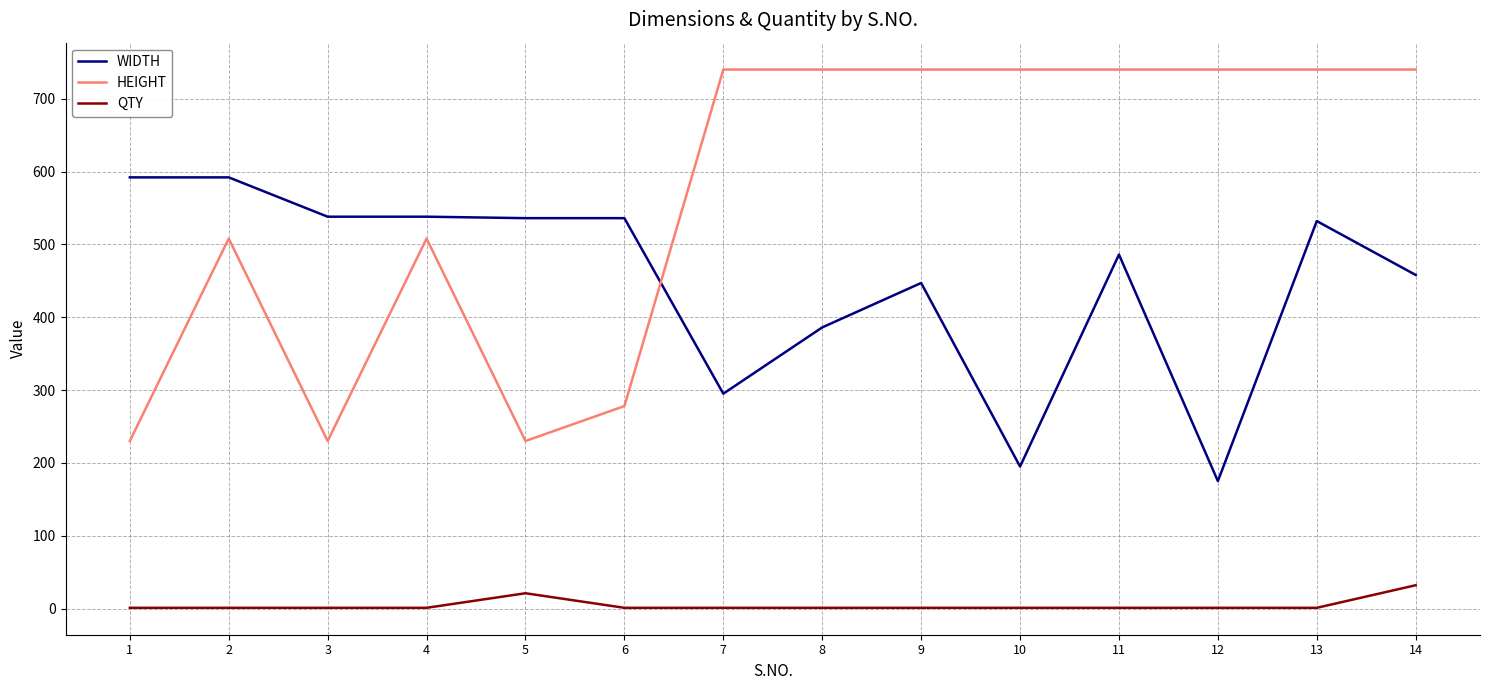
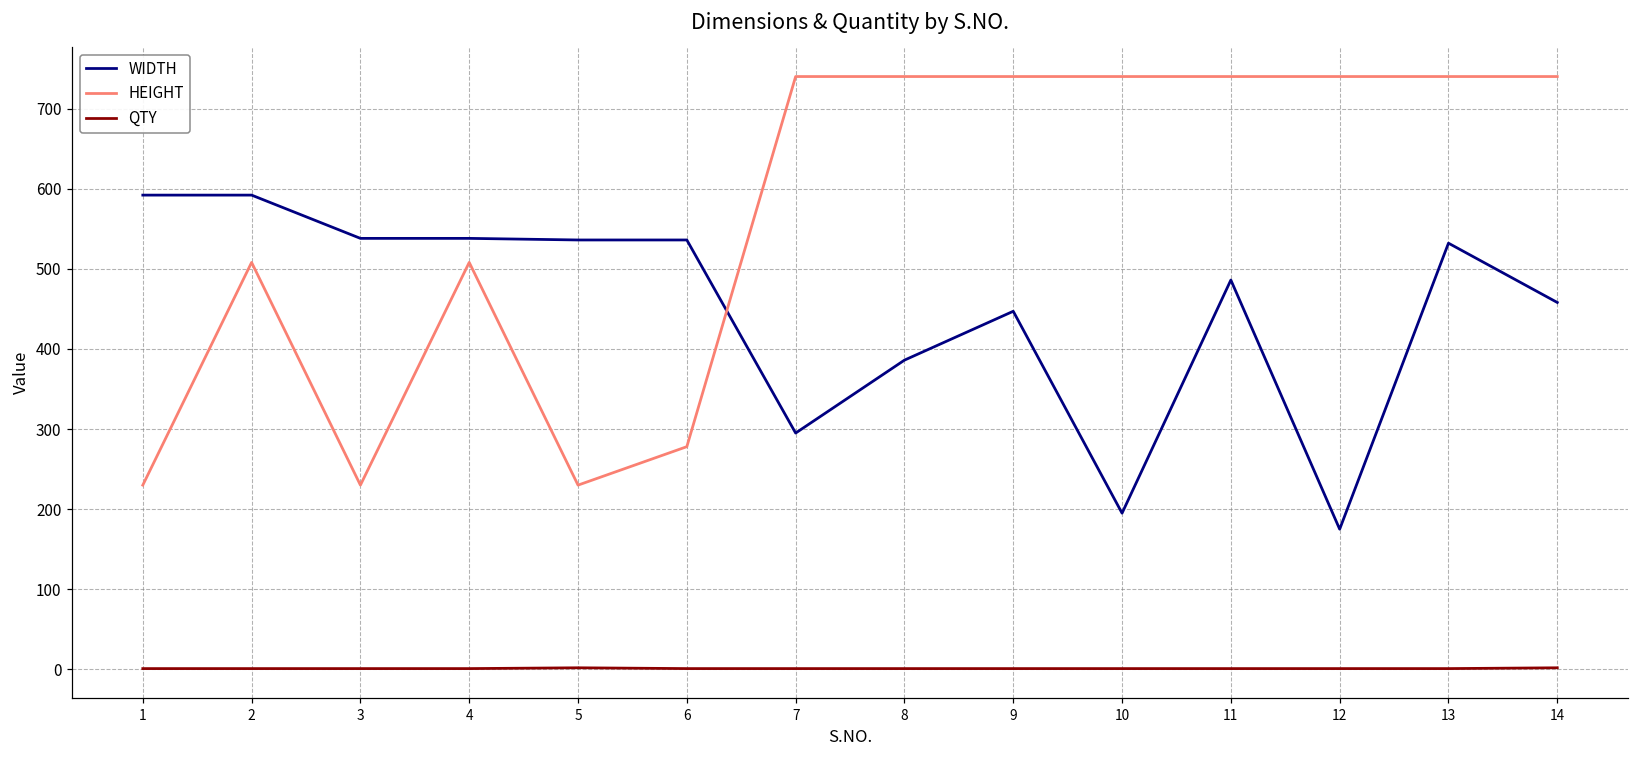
QTY, 5: 20 -> 0
QTY, 14: 30 -> 0
